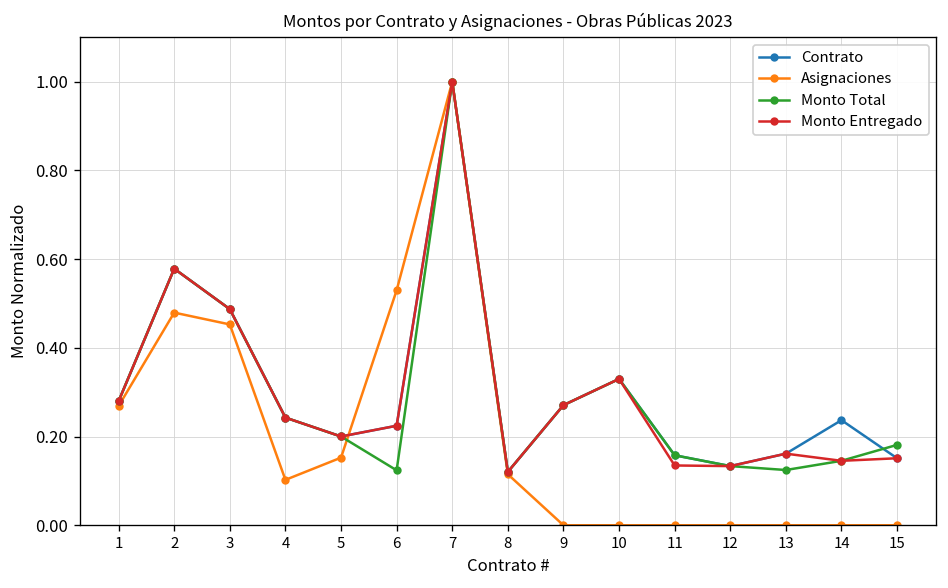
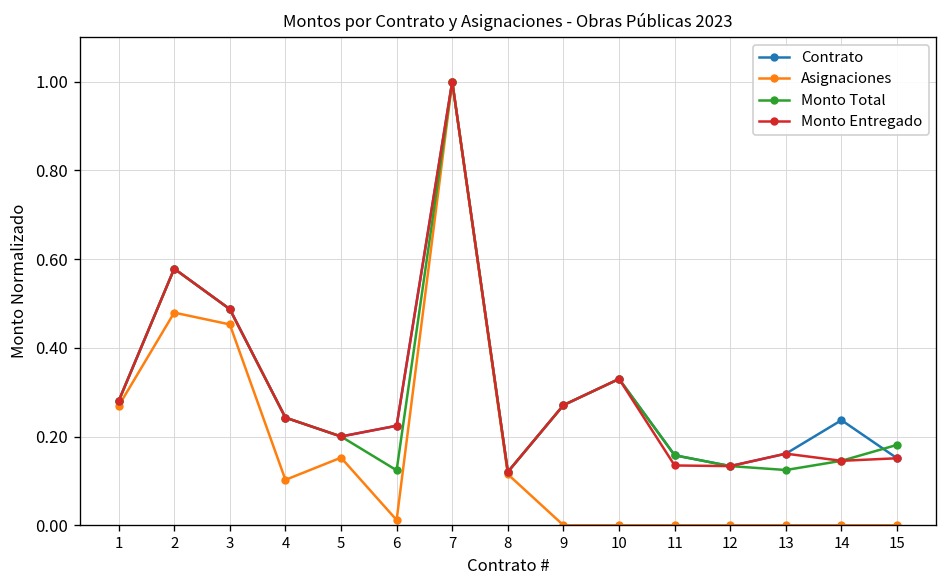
Asignaciones, 6: 0.53 -> 0.01
